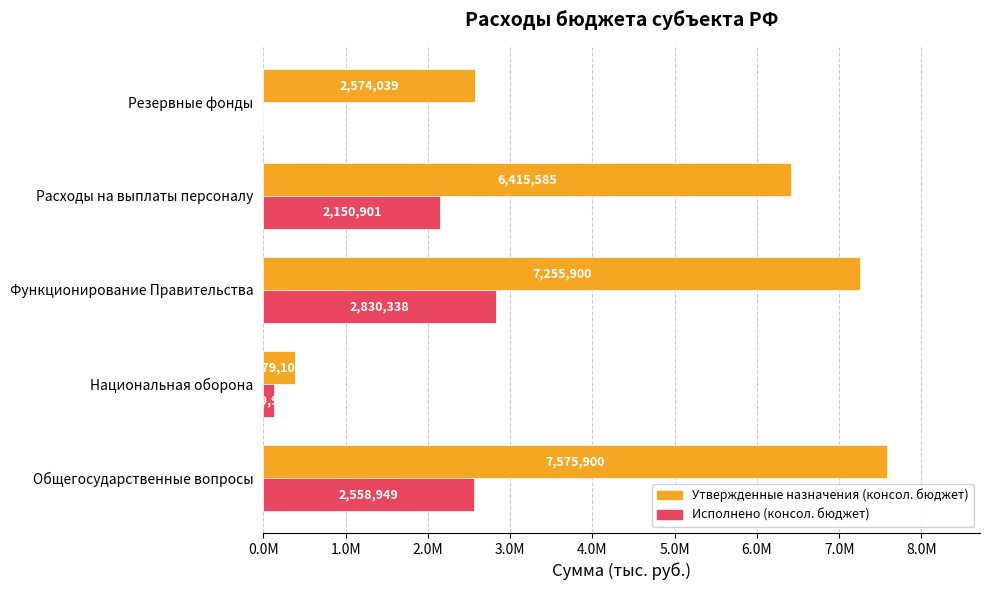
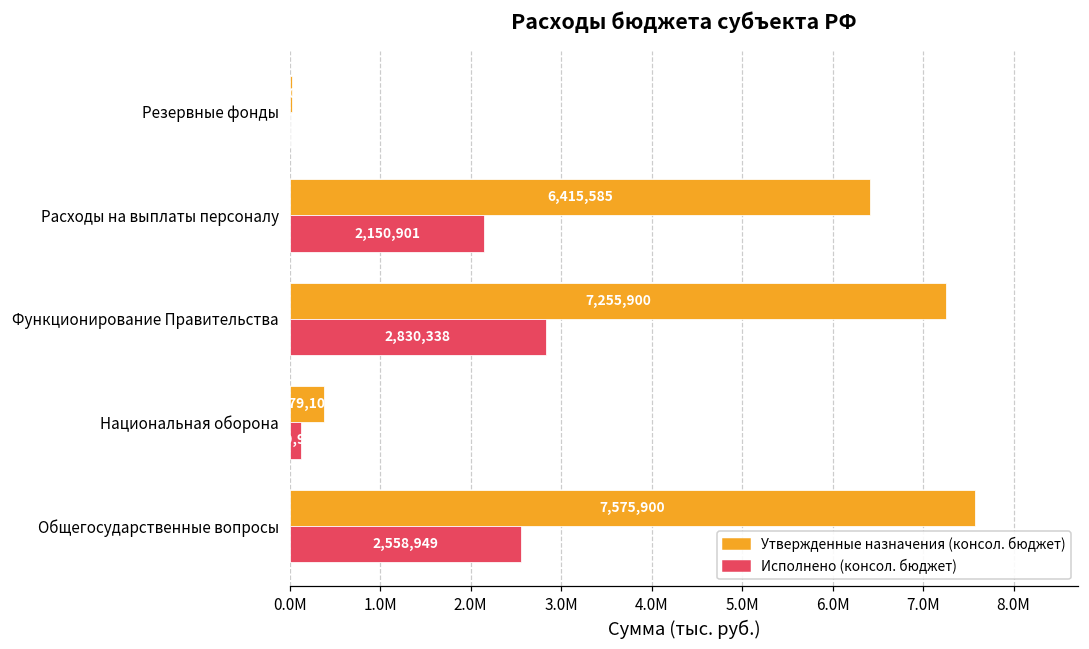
Утвержденные назначения (консол. бюджет), Резервные фонды: 2600000 -> 0
